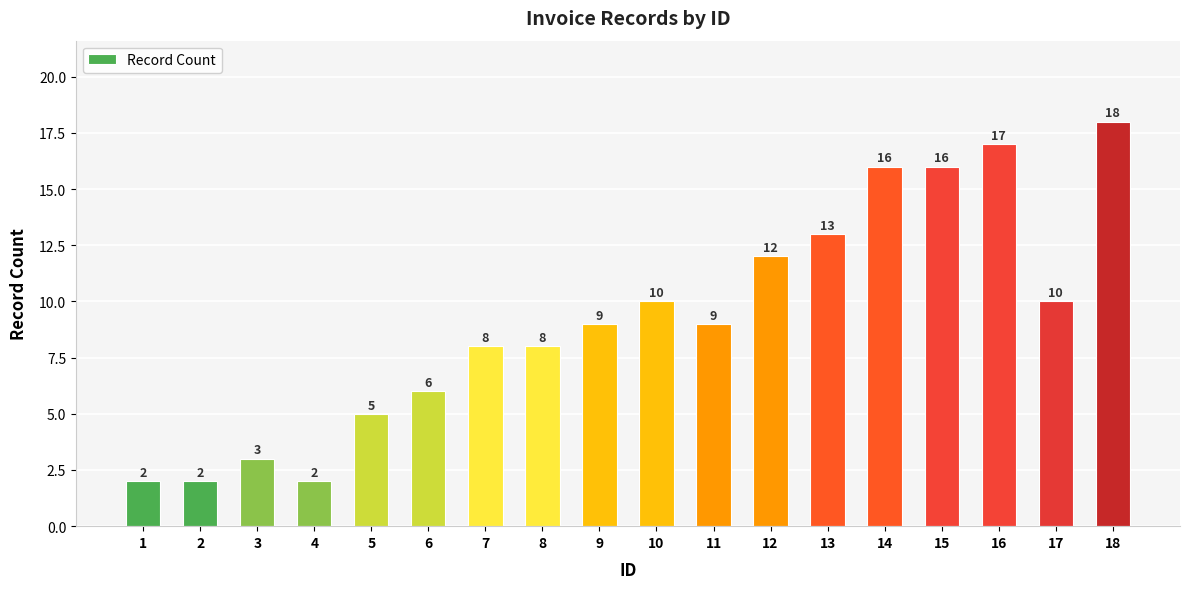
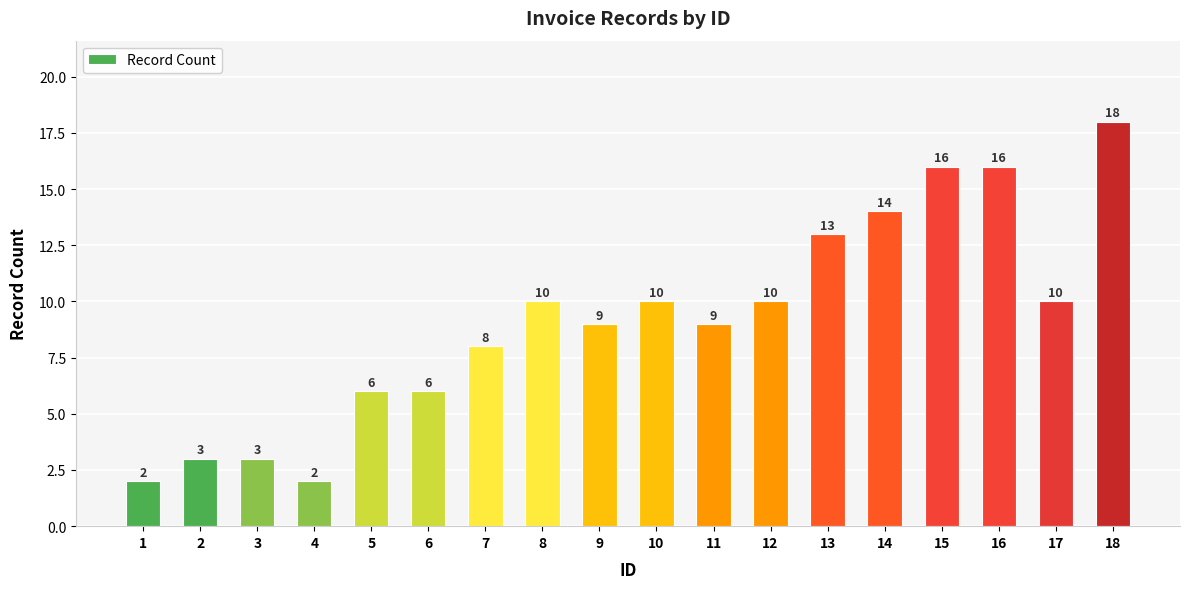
2: 2 -> 3
5: 5 -> 6
8: 8 -> 10
12: 12 -> 10
14: 16 -> 14
16: 17 -> 16
